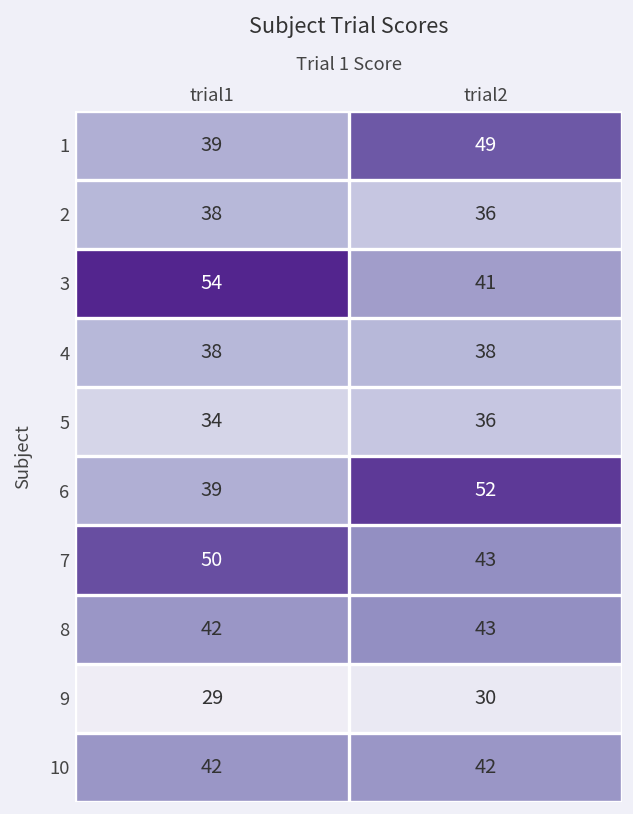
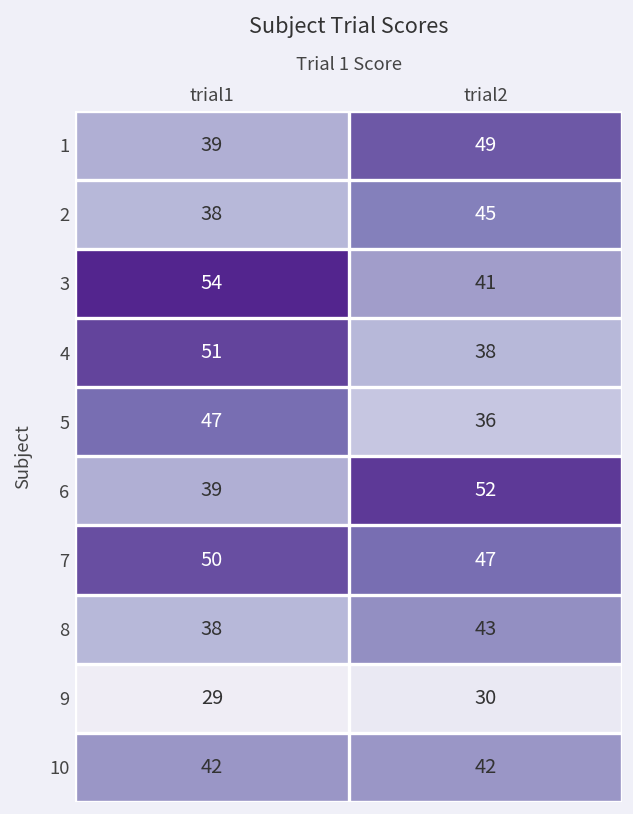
2, trial2: 36 -> 45
4, trial1: 38 -> 51
5, trial1: 34 -> 47
7, trial2: 43 -> 47
8, trial1: 42 -> 38
